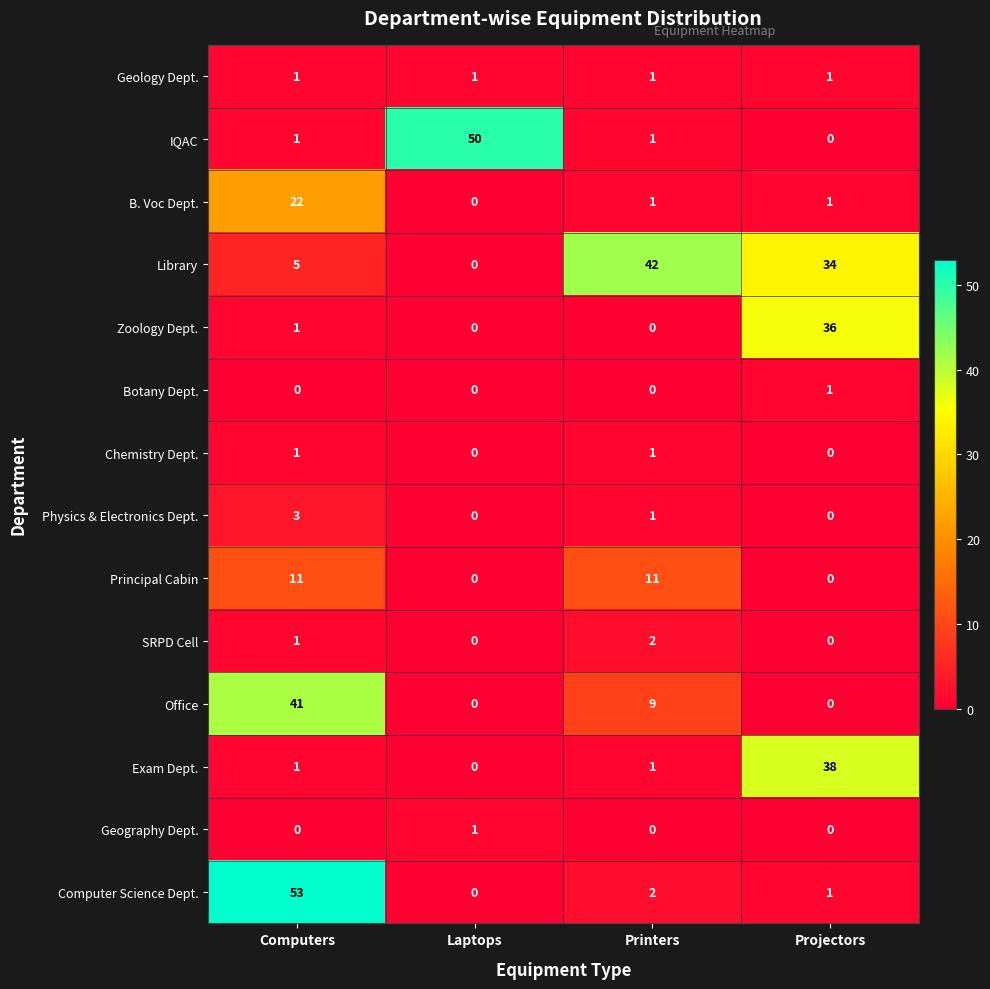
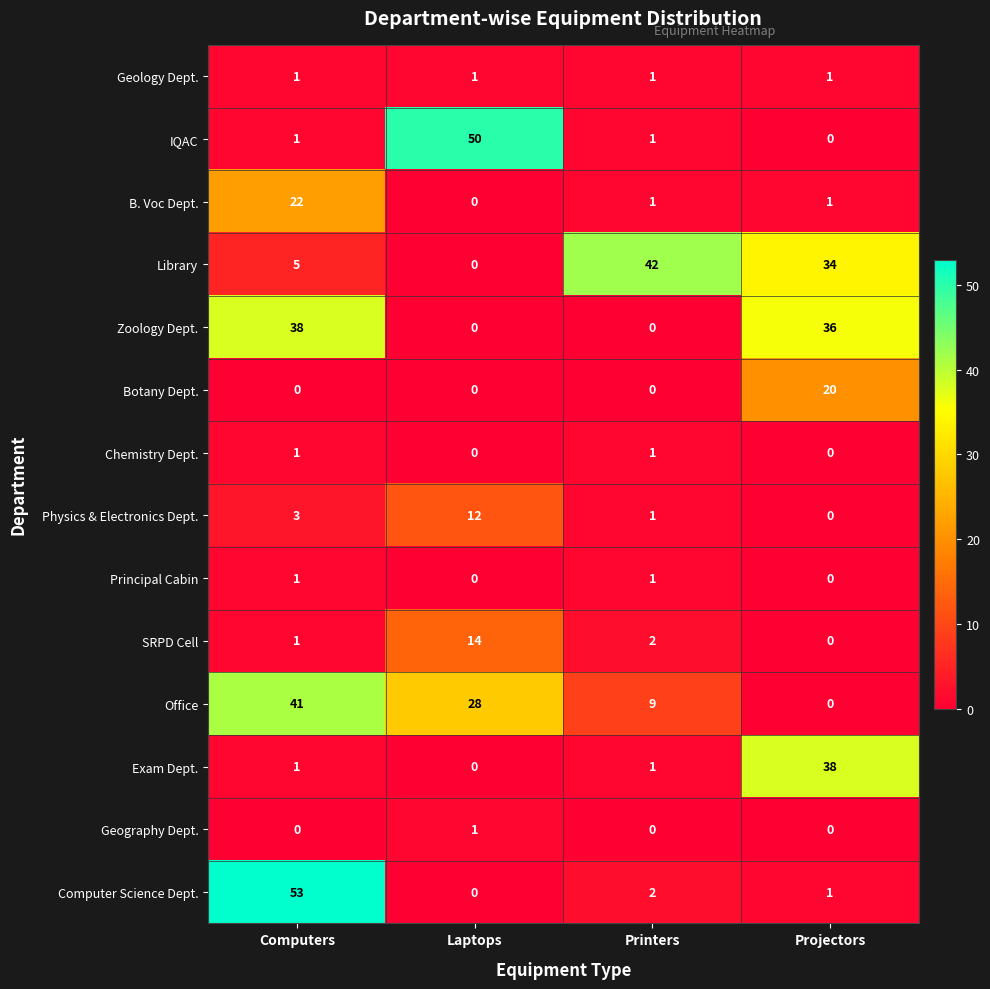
Zoology Dept., Computers: 1 -> 38
Botany Dept., Projectors: 1 -> 20
Physics & Electronics Dept., Laptops: 0 -> 12
Principal Cabin, Computers: 11 -> 1
Principal Cabin, Printers: 11 -> 1
SRPD Cell, Laptops: 0 -> 14
Office, Laptops: 0 -> 28
